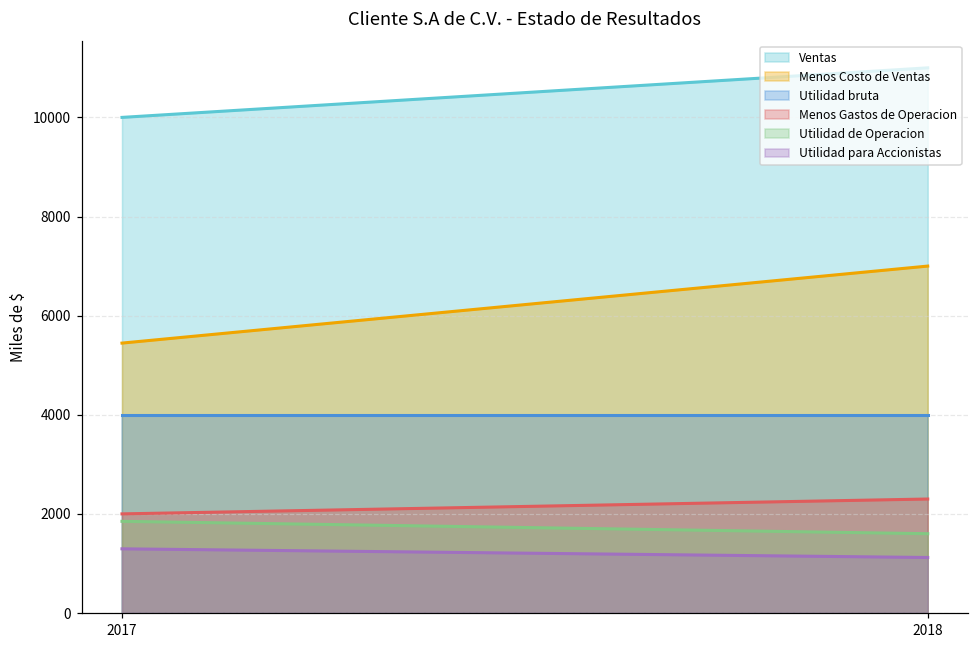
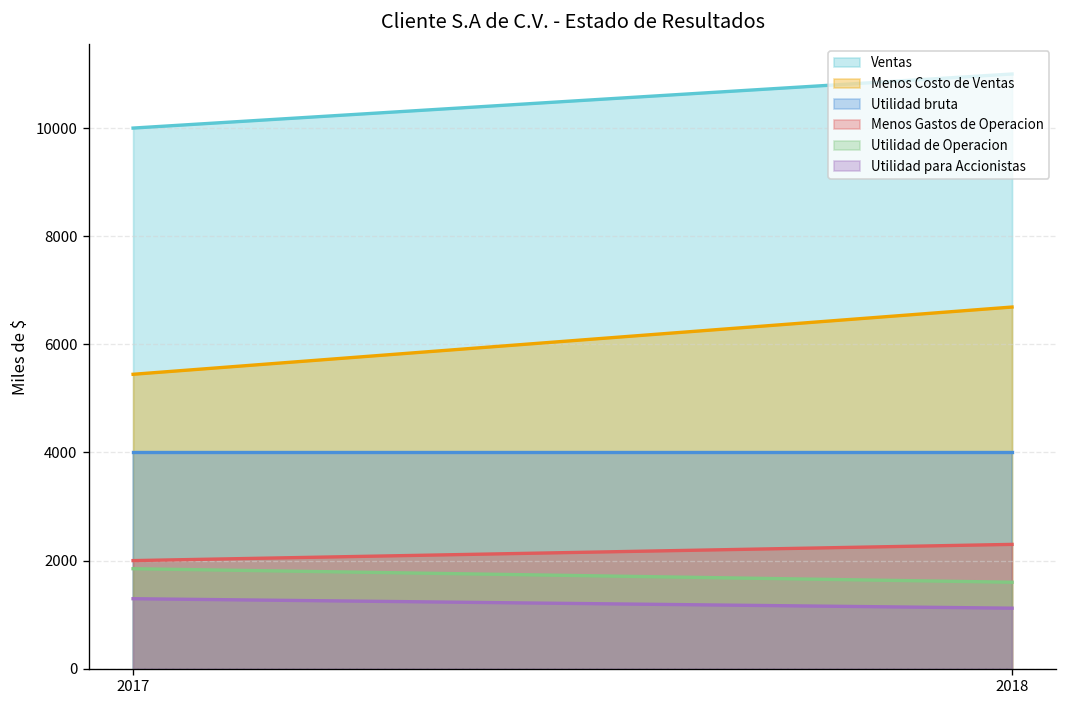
Menos Costo de Ventas, 2018: 7000 -> 6700
